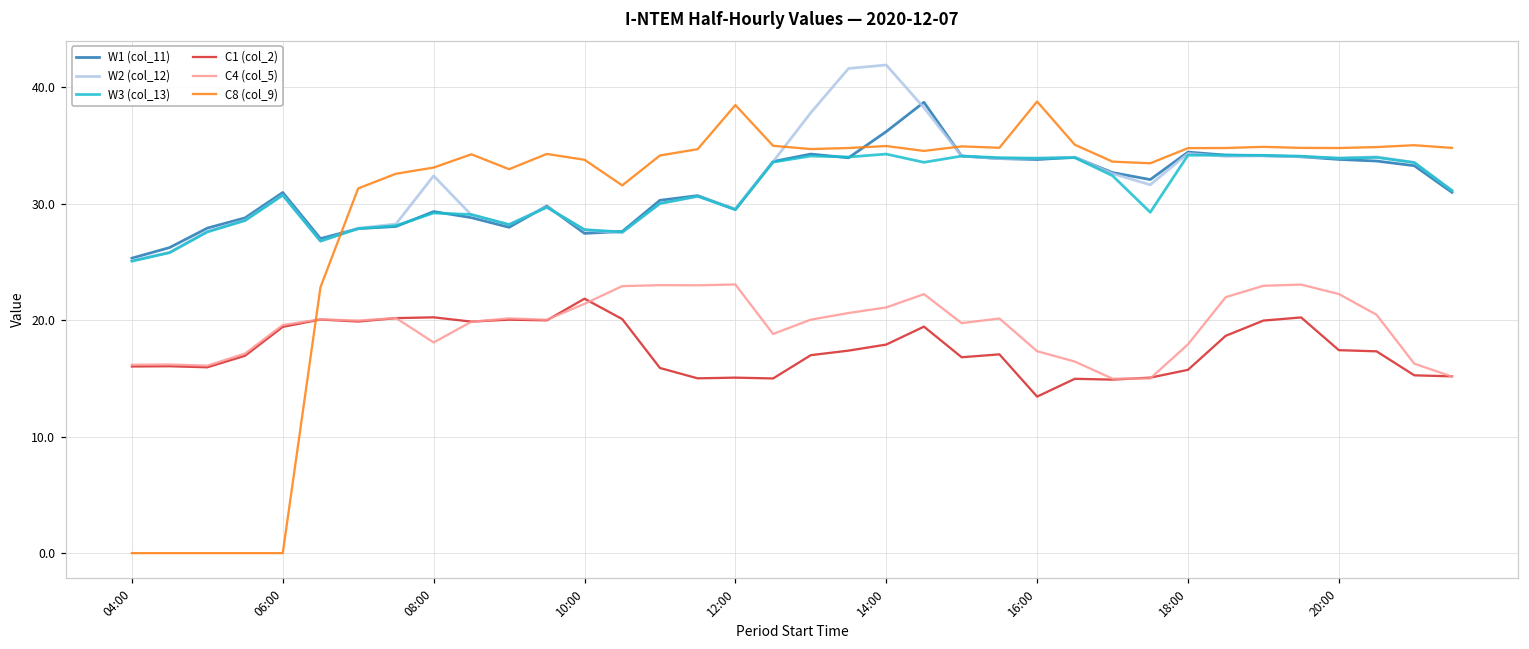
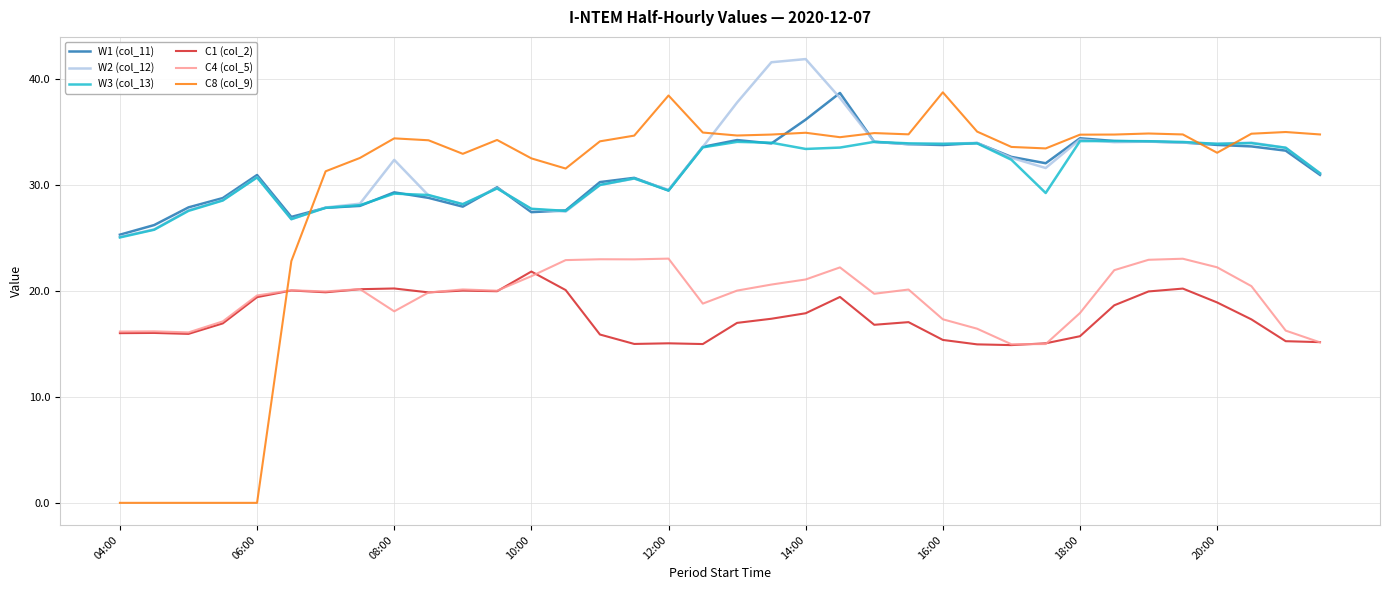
C8 (col_9), 08:00: 33.1 -> 34.4
C8 (col_9), 10:00: 33.8 -> 32.5
W3 (col_13), 14:00: 34.3 -> 33.4
C1 (col_2), 16:00: 13.4 -> 15.4
C1 (col_2), 20:00: 17.4 -> 18.9
C8 (col_9), 20:00: 34.8 -> 33.1
